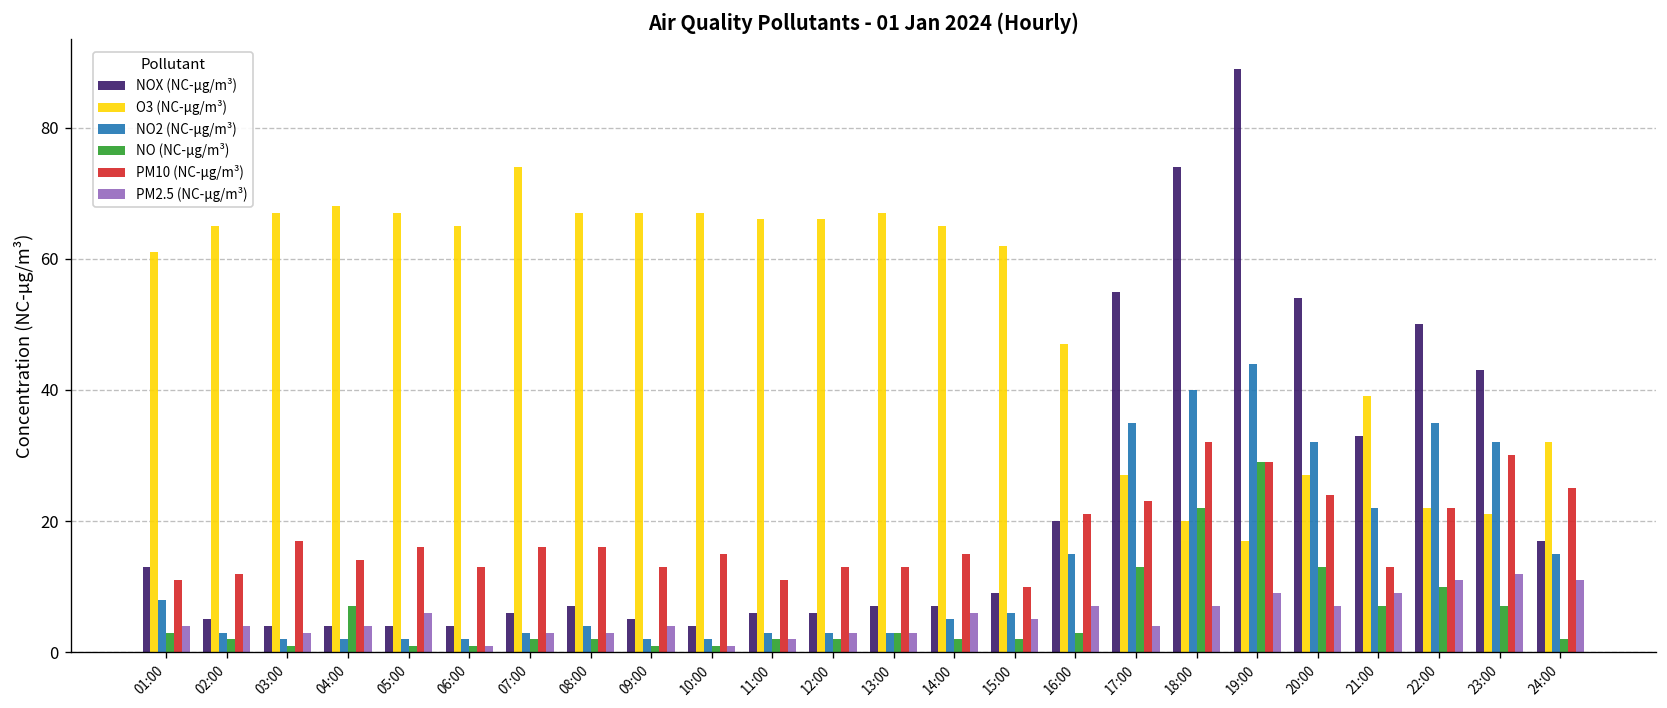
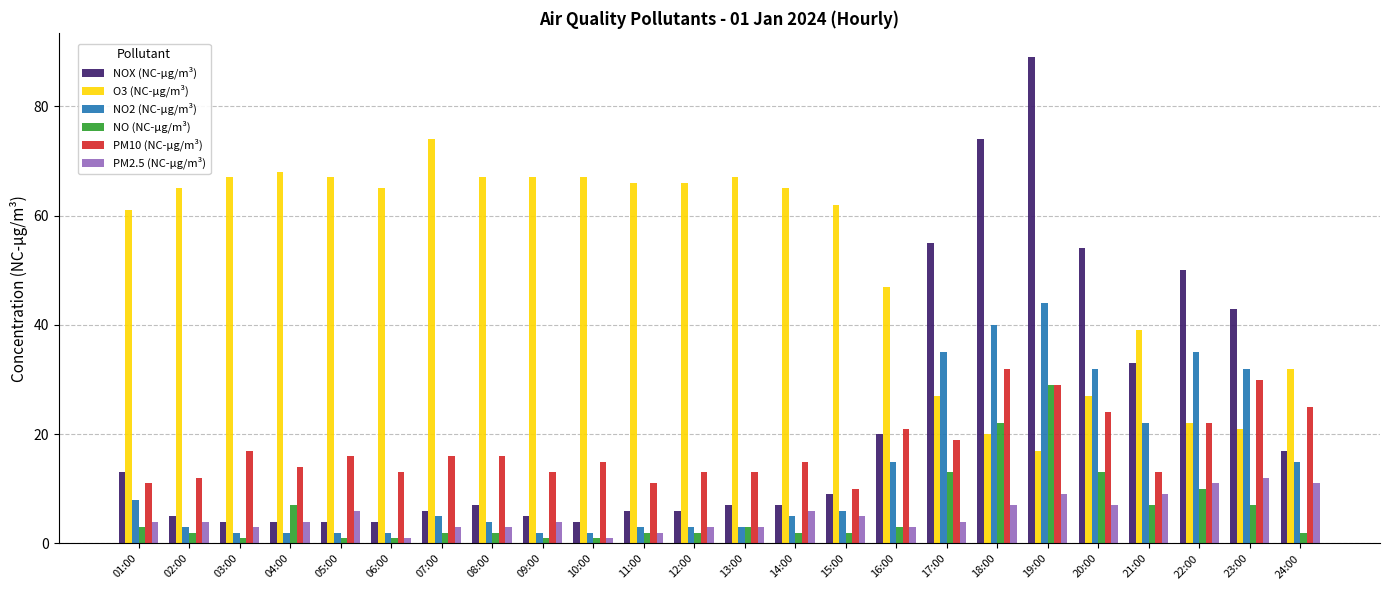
NO2 (NC-µg/m³), 07:00: 3 -> 5
PM2.5 (NC-µg/m³), 16:00: 7 -> 3
PM10 (NC-µg/m³), 17:00: 23 -> 19
